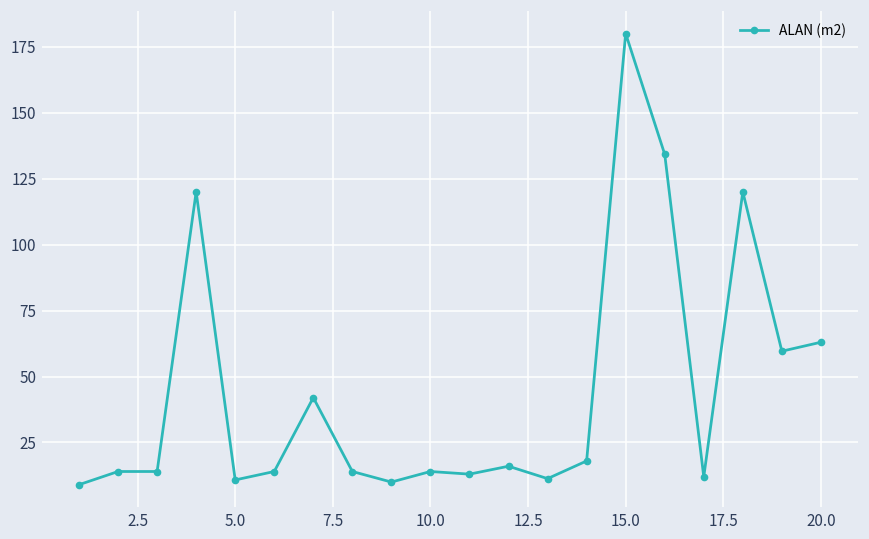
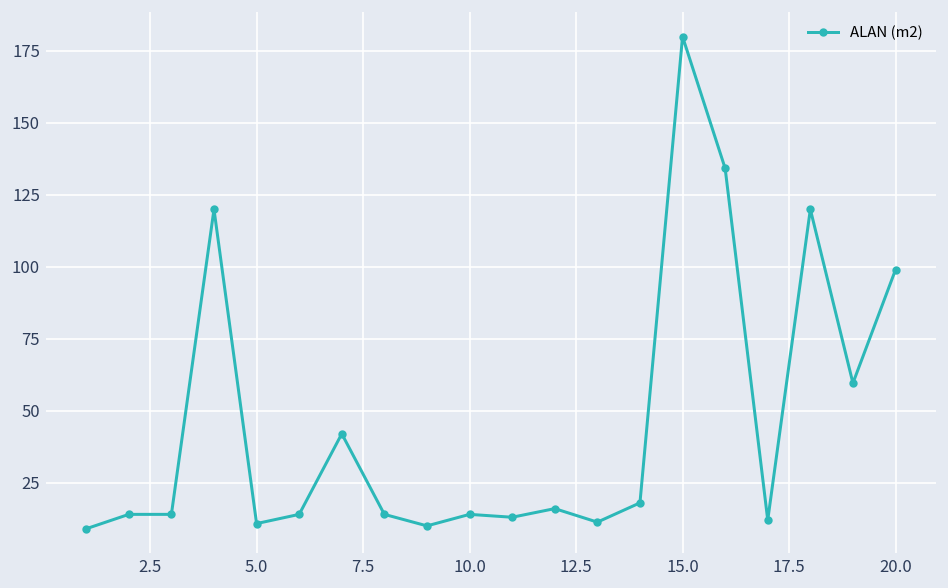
20.0: 63 -> 99
